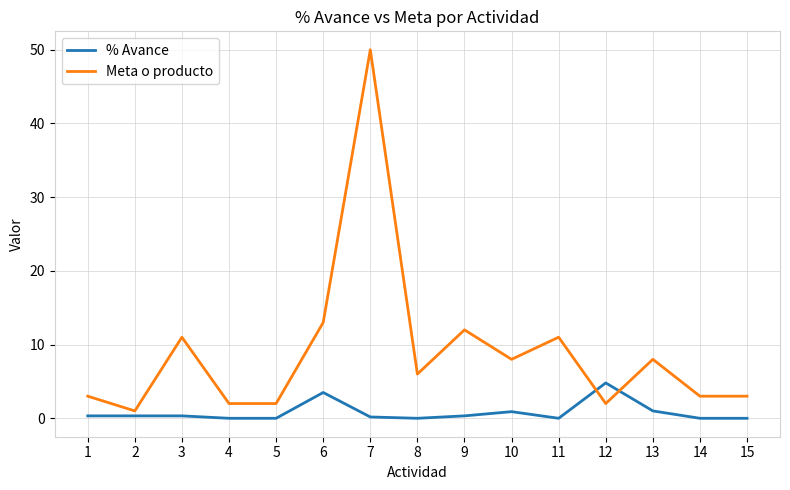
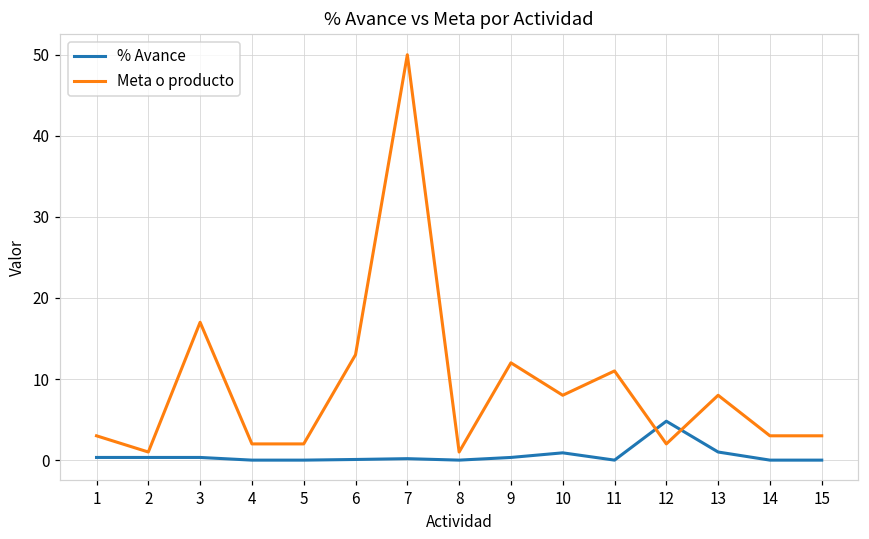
Meta o producto, 3: 11 -> 17
% Avance, 6: 4 -> 0
Meta o producto, 8: 6 -> 1
